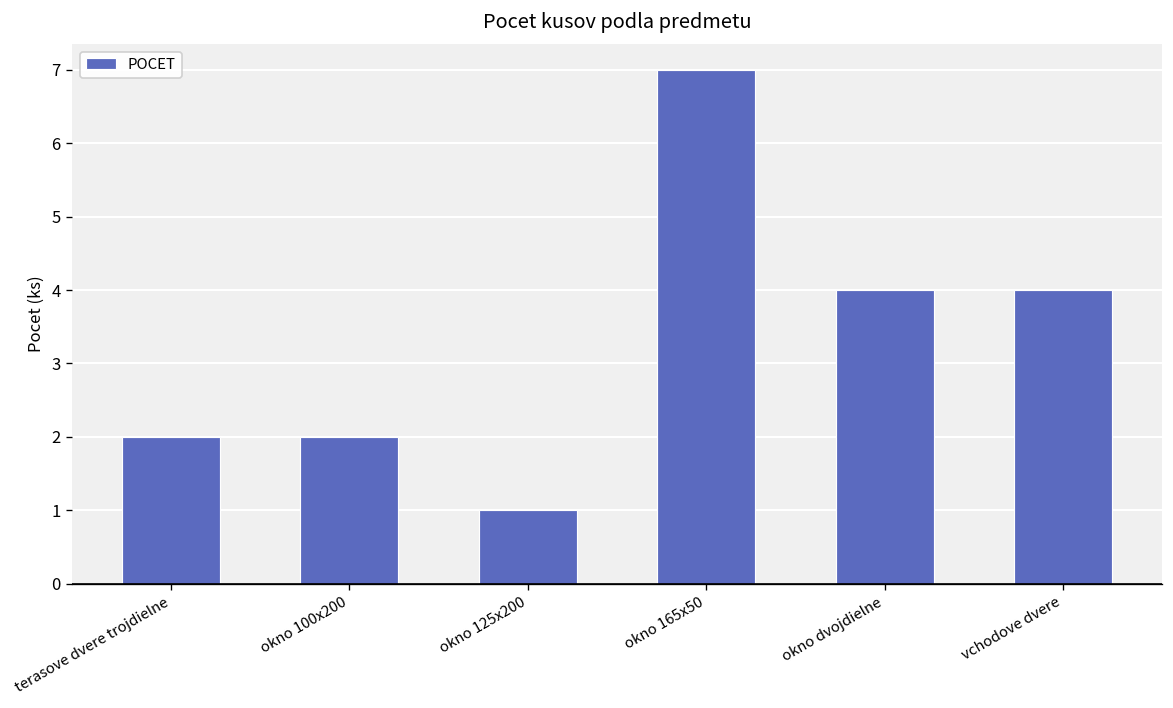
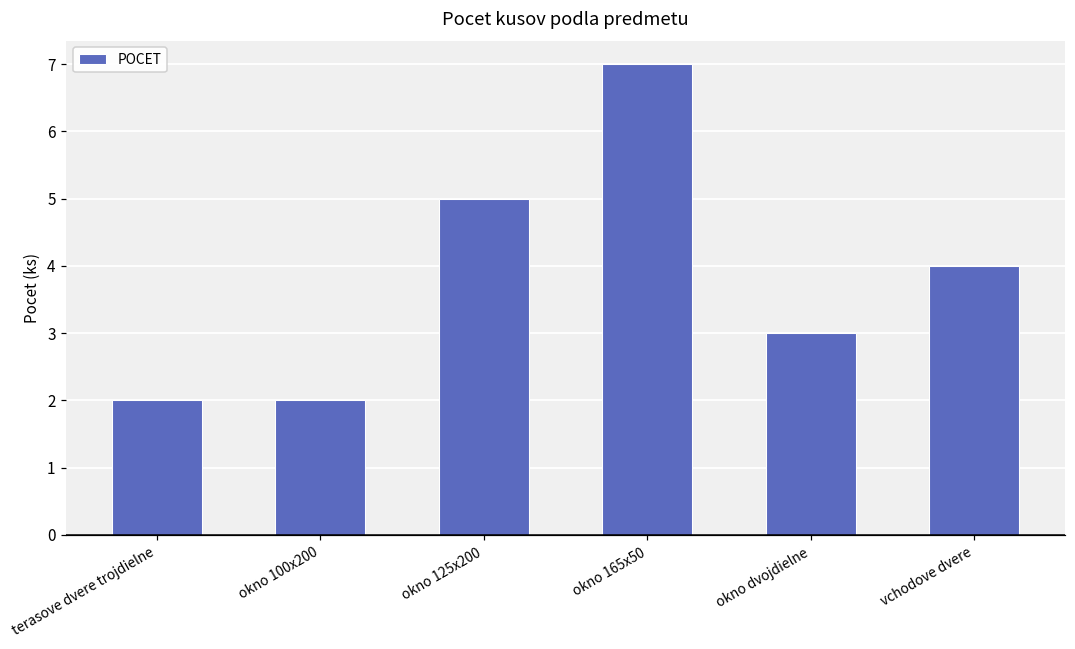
okno 125x200: 1 -> 5
okno dvojdielne: 4 -> 3
